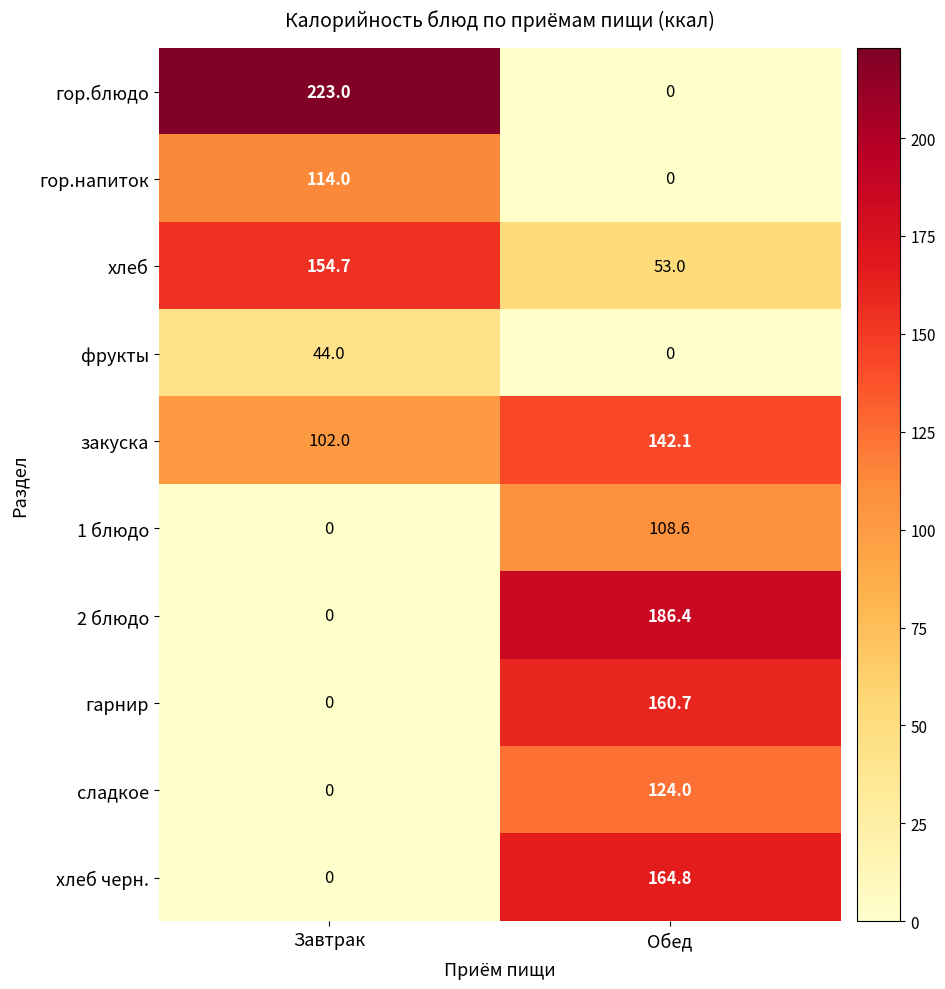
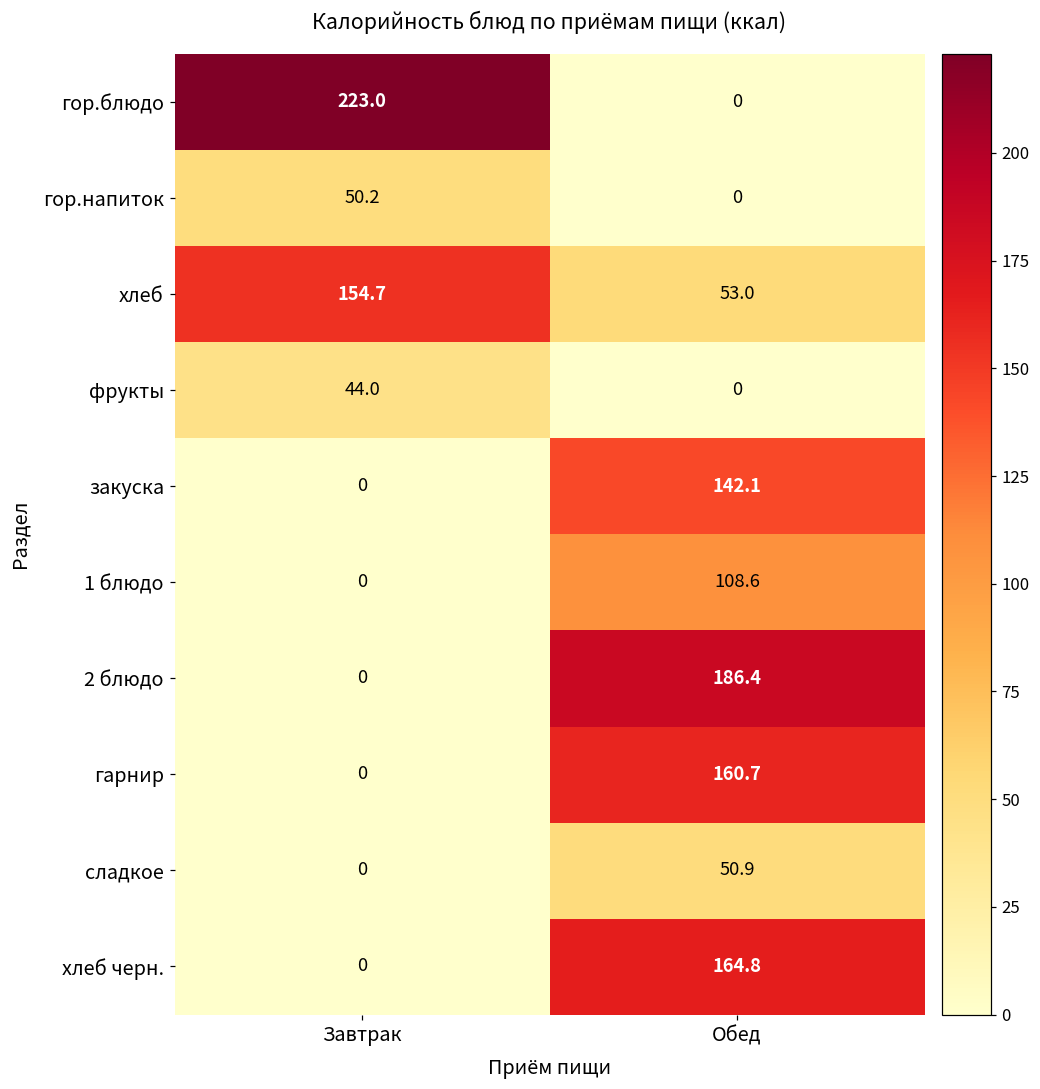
гор.напиток, Завтрак: 114.0 -> 50.2
закуска, Завтрак: 102.0 -> 0
сладкое, Обед: 124.0 -> 50.9
